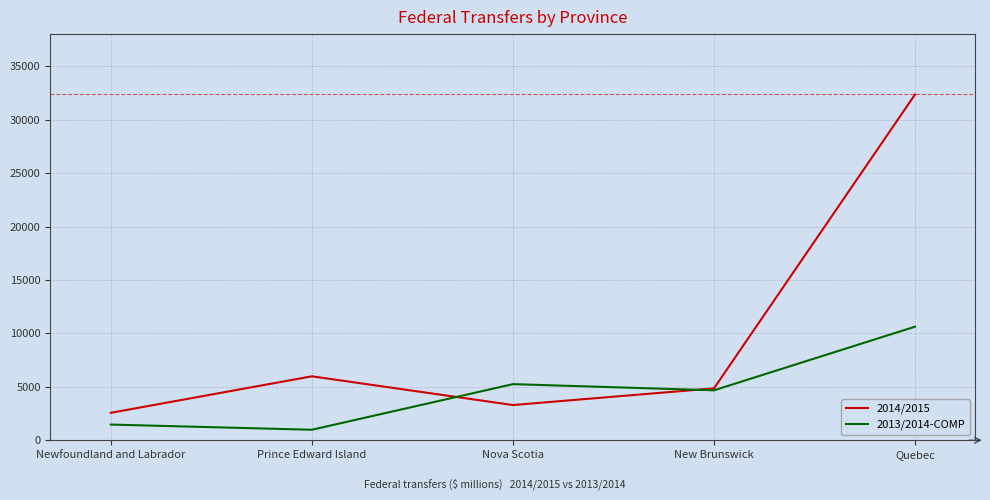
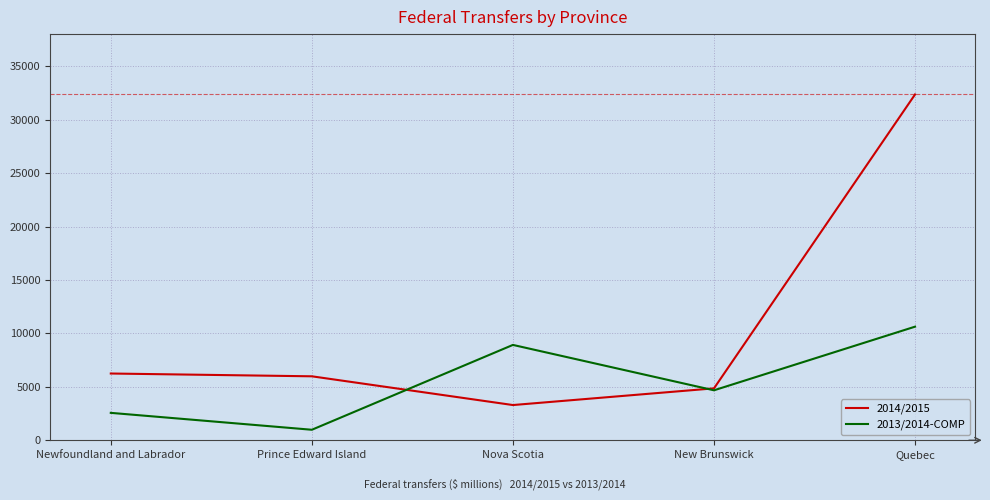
2014/2015, Newfoundland and Labrador: 2600 -> 6200
2013/2014-COMP, Newfoundland and Labrador: 1500 -> 2600
2013/2014-COMP, Nova Scotia: 5300 -> 8900
